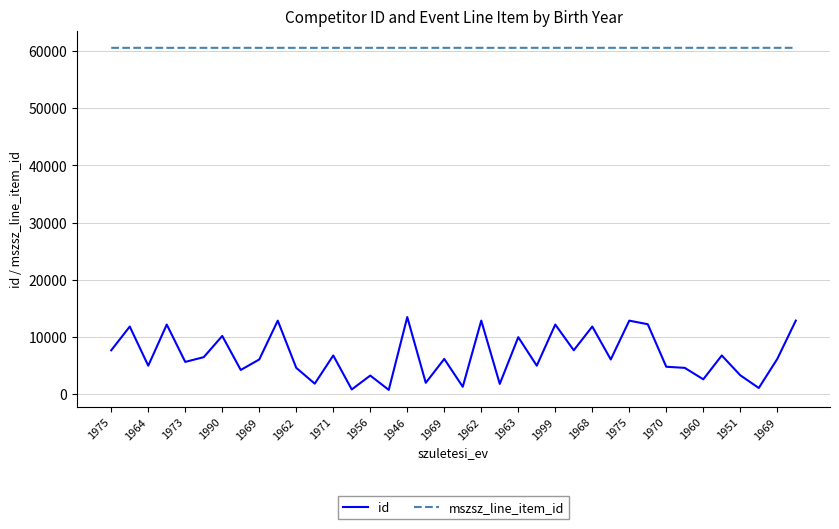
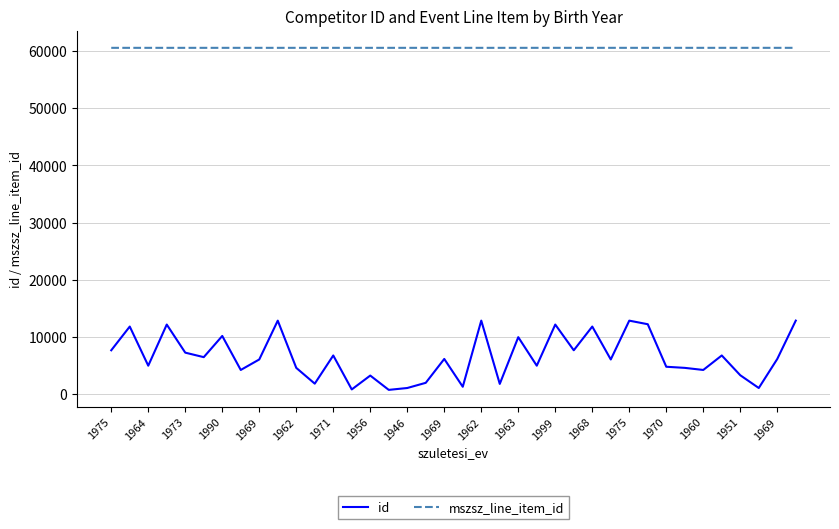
id, 1973: 6000 -> 7000
id, 1946: 13000 -> 1000
id, 1960: 3000 -> 4000
